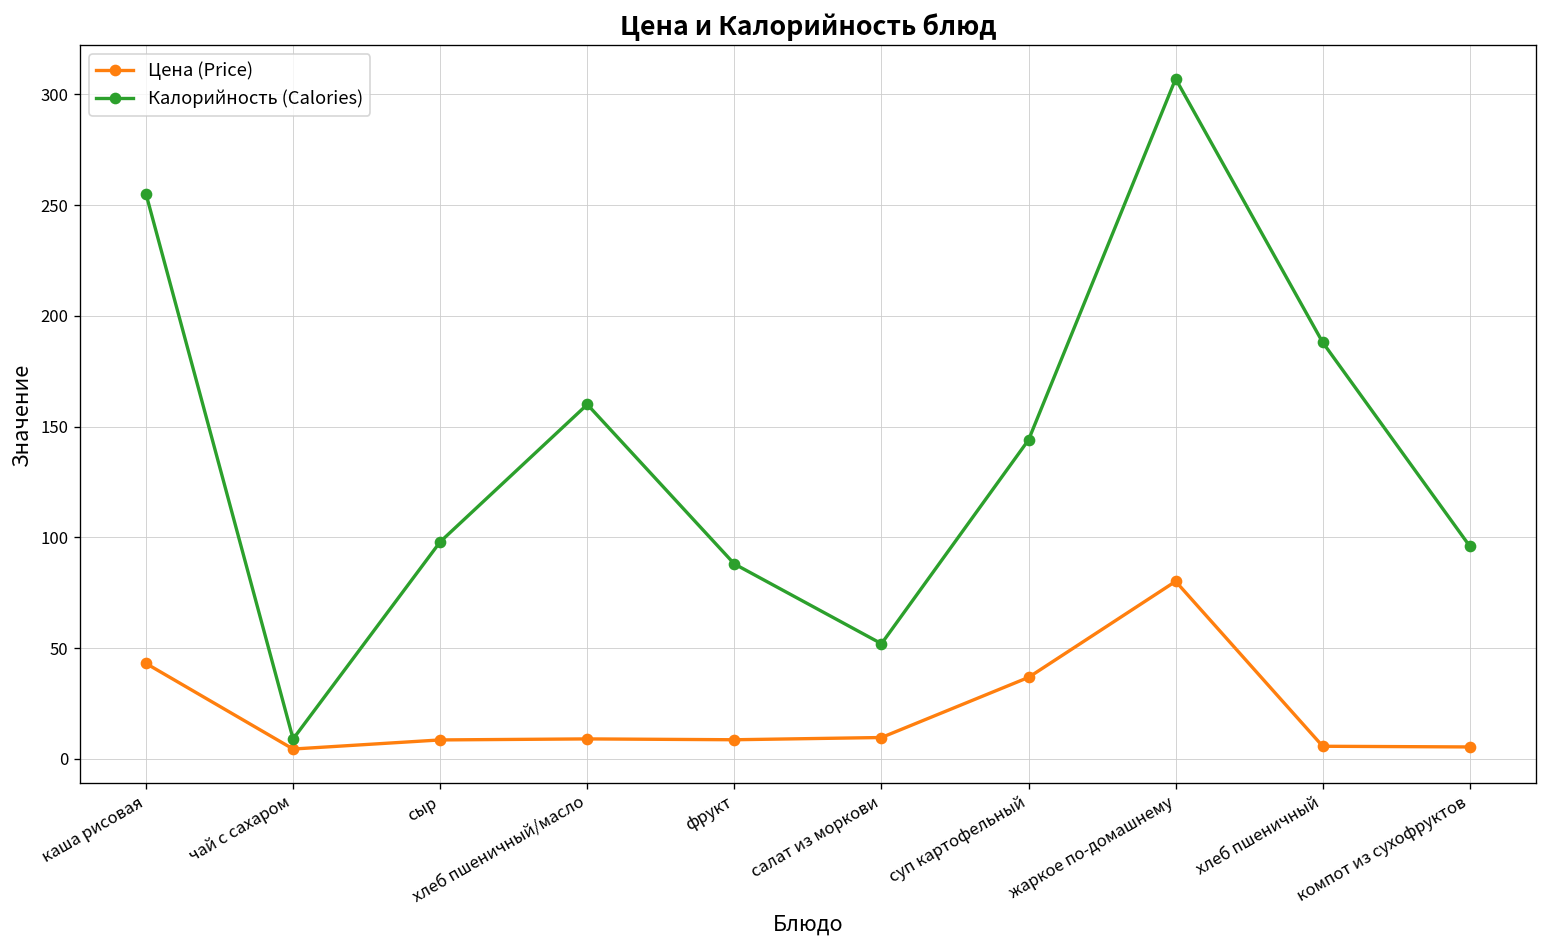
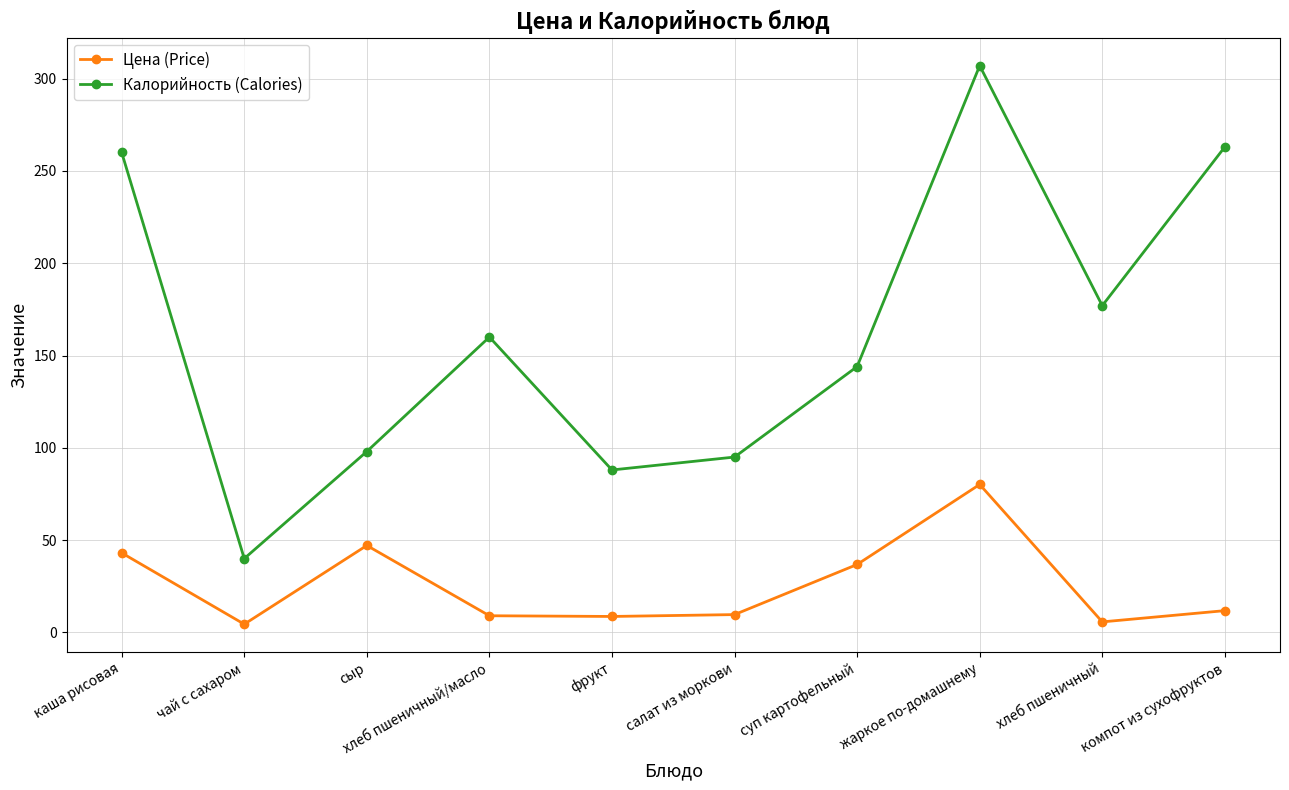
Калорийность (Calories), каша рисовая: 255 -> 260
Калорийность (Calories), чай с сахаром: 9 -> 40
Цена (Price), сыр: 9 -> 47
Калорийность (Calories), салат из моркови: 52 -> 95
Калорийность (Calories), хлеб пшеничный: 188 -> 177
Цена (Price), компот из сухофруктов: 5 -> 12
Калорийность (Calories), компот из сухофруктов: 96 -> 263
